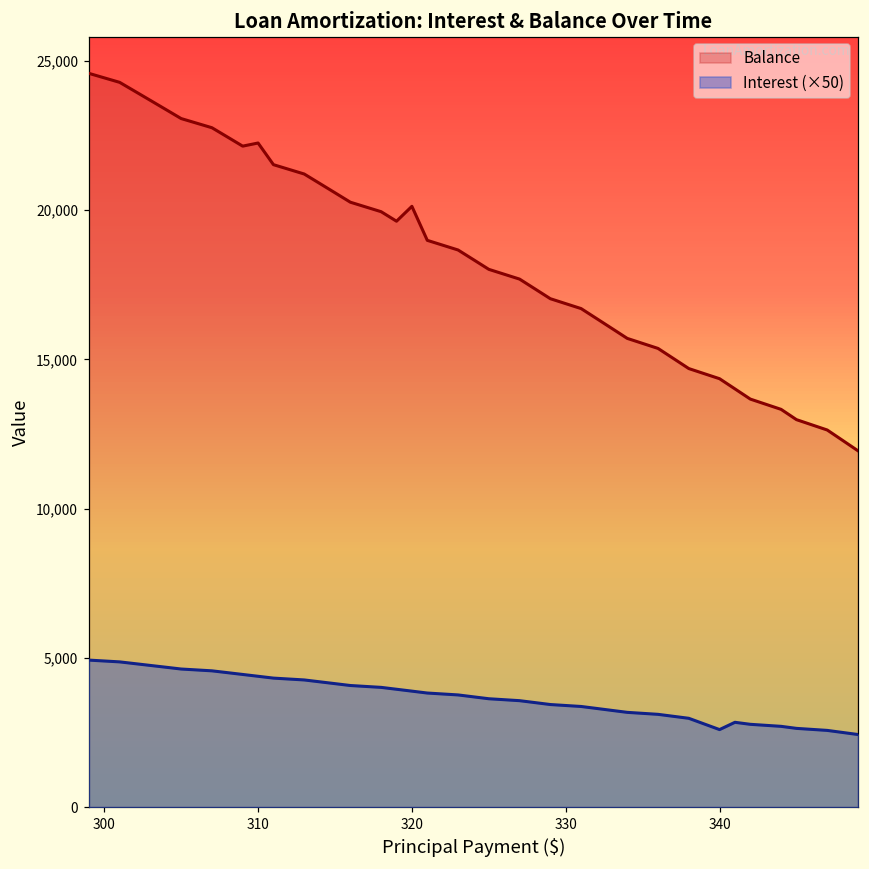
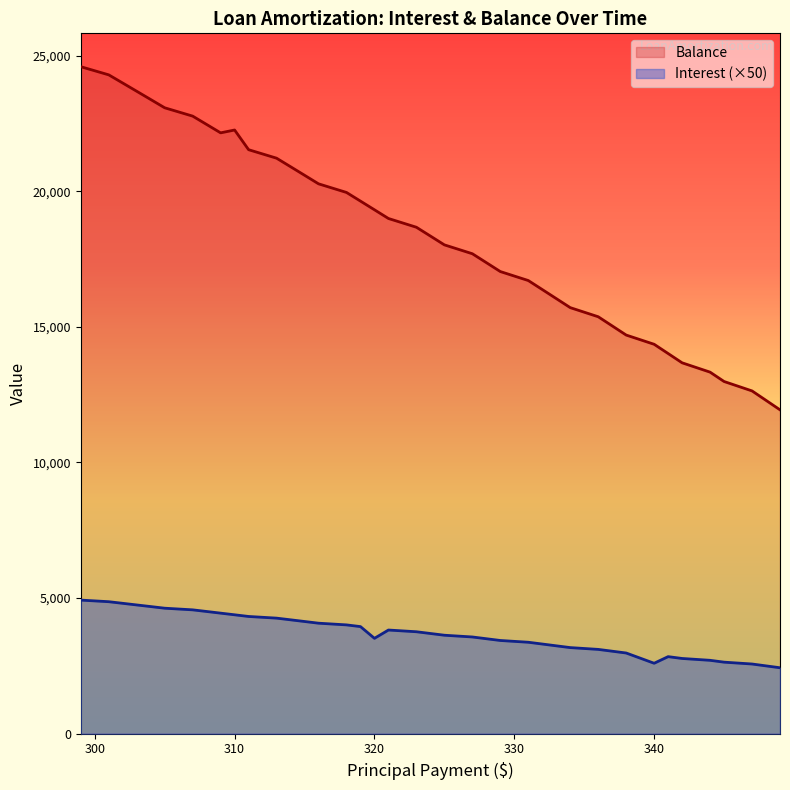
Balance, 320: 20,100 -> 19,300
Interest (×50), 320: 3,900 -> 3,500
